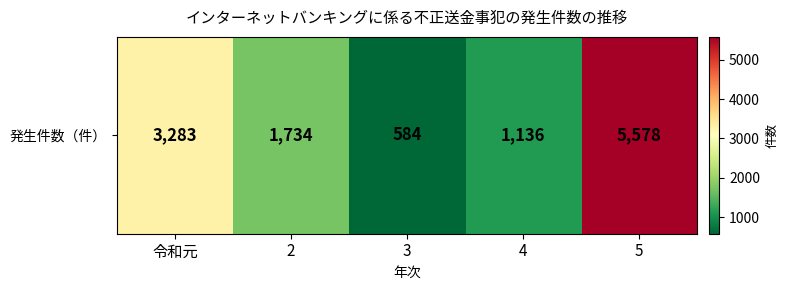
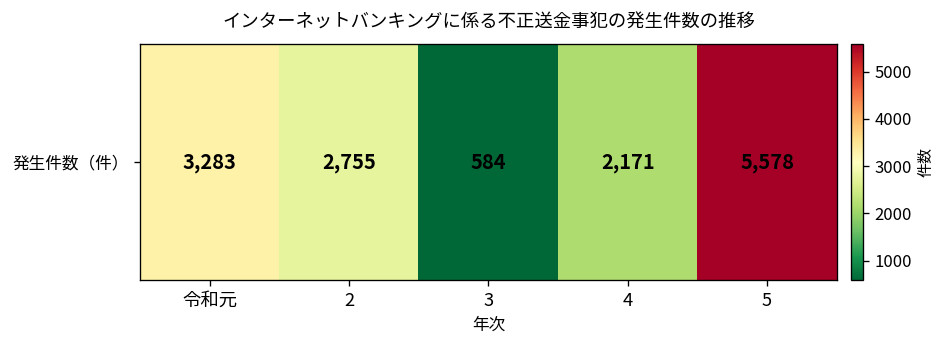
発生件数（件）, 2: 1,734 -> 2,755
発生件数（件）, 4: 1,136 -> 2,171
